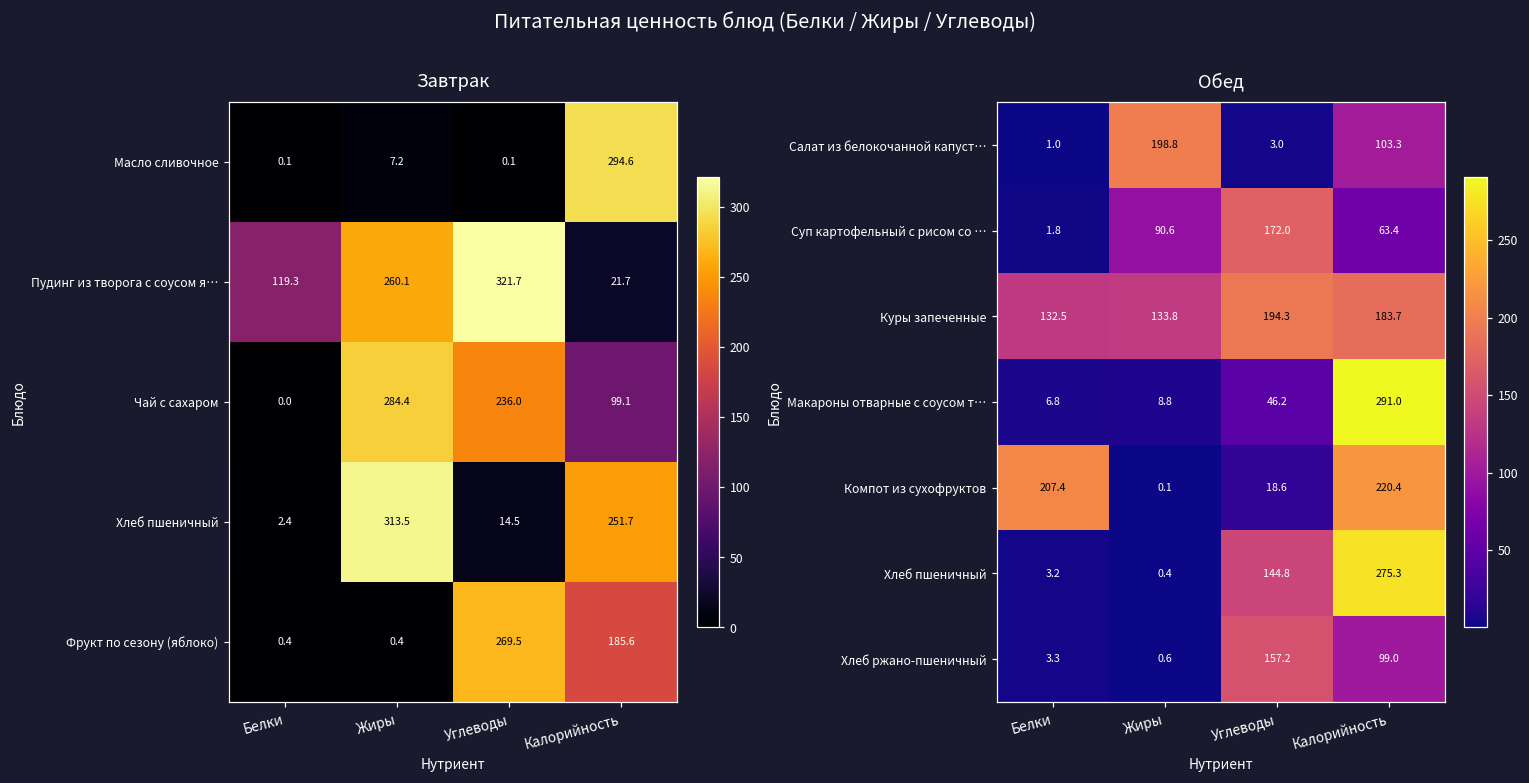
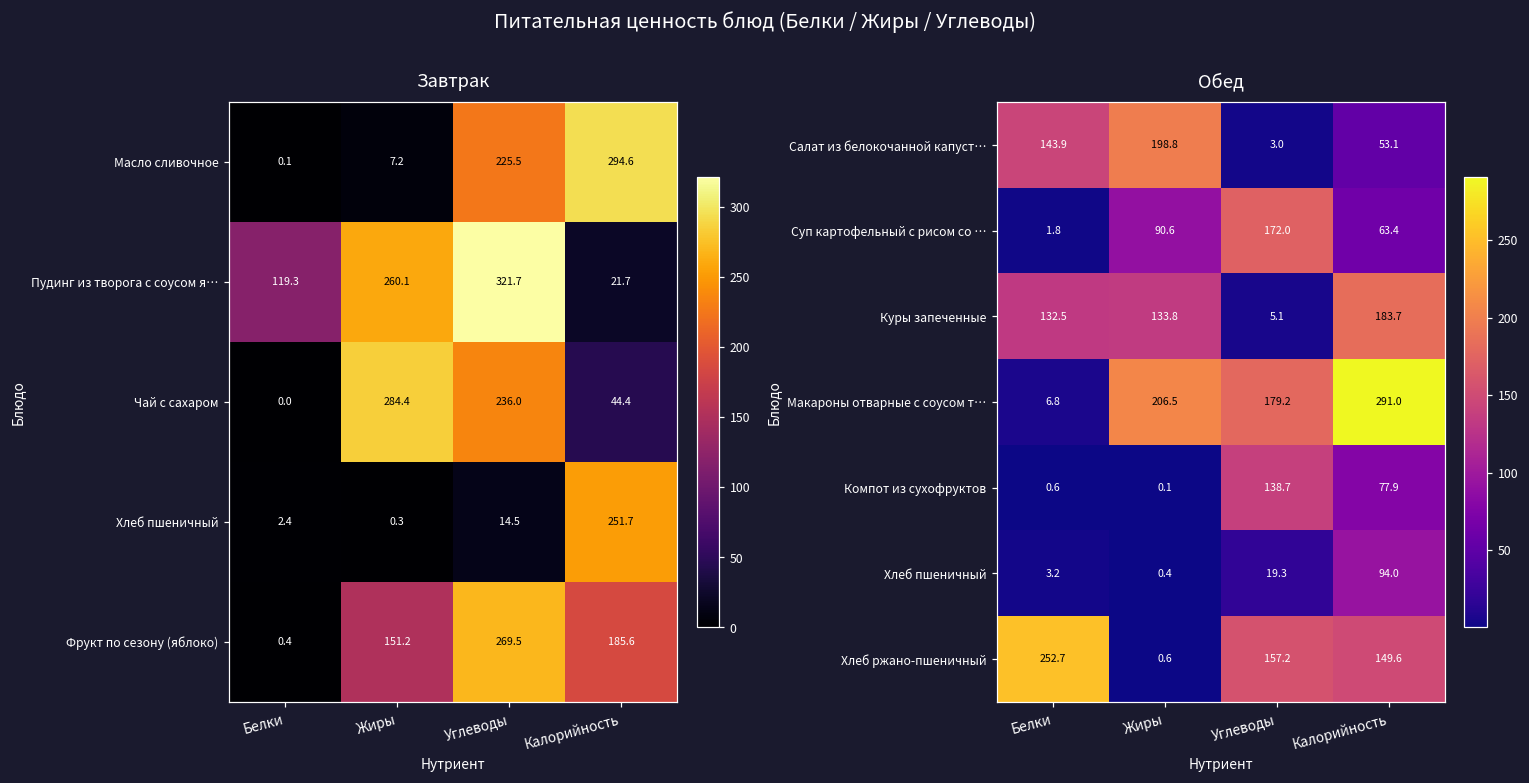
Завтрак, Масло сливочное, Углеводы: 0.1 -> 225.5
Завтрак, Чай с сахаром, Калорийность: 99.1 -> 44.4
Завтрак, Хлеб пшеничный, Жиры: 313.5 -> 0.3
Завтрак, Фрукт по сезону (яблоко), Жиры: 0.4 -> 151.2
Обед, Салат из белокочанной капуст…, Белки: 1.0 -> 143.9
Обед, Салат из белокочанной капуст…, Калорийность: 103.3 -> 53.1
Обед, Куры запеченные, Углеводы: 194.3 -> 5.1
Обед, Макароны отварные с соусом т…, Жиры: 8.8 -> 206.5
Обед, Макароны отварные с соусом т…, Углеводы: 46.2 -> 179.2
Обед, Компот из сухофруктов, Белки: 207.4 -> 0.6
Обед, Компот из сухофруктов, Углеводы: 18.6 -> 138.7
Обед, Компот из сухофруктов, Калорийность: 220.4 -> 77.9
Обед, Хлеб пшеничный, Углеводы: 144.8 -> 19.3
Обед, Хлеб пшеничный, Калорийность: 275.3 -> 94.0
Обед, Хлеб ржано-пшеничный, Белки: 3.3 -> 252.7
Обед, Хлеб ржано-пшеничный, Калорийность: 99.0 -> 149.6
